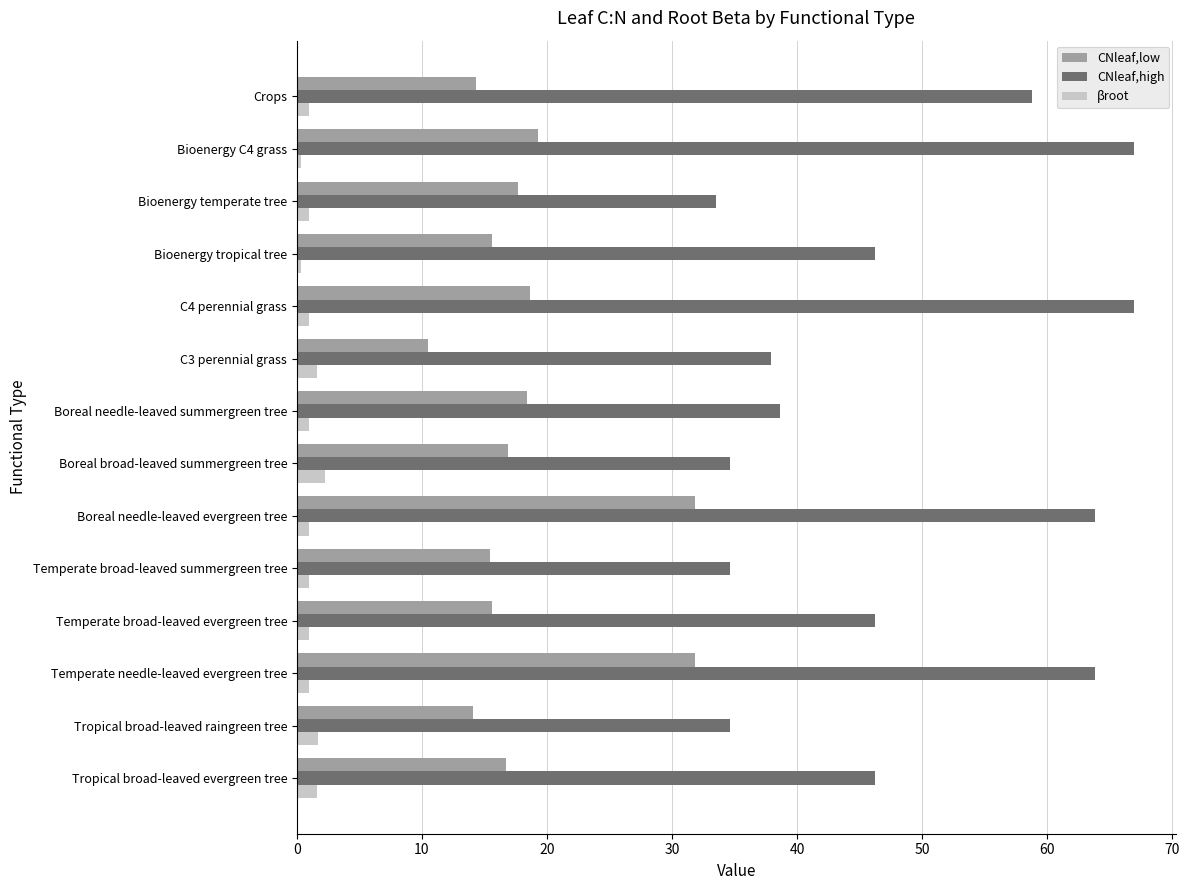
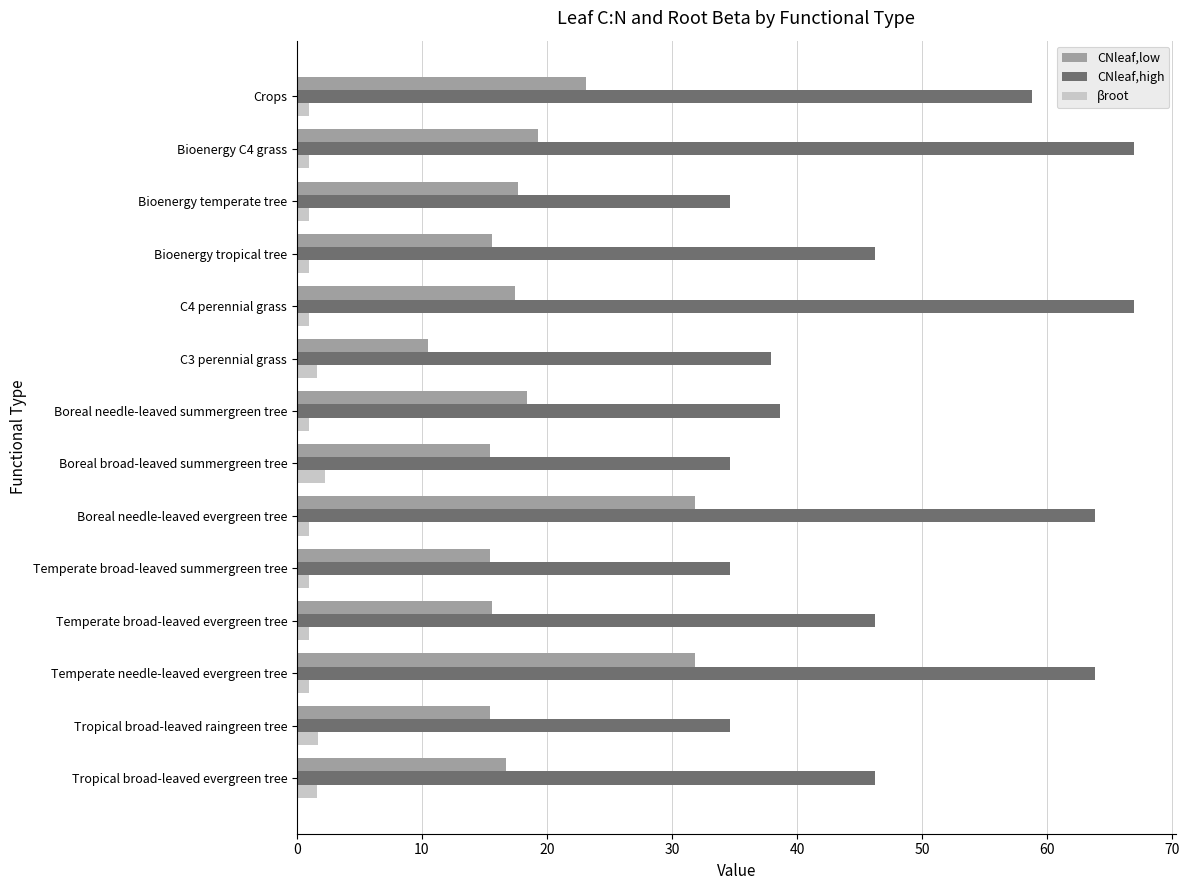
CNleaf,low, Crops: 14.3 -> 23.1
βroot, Bioenergy C4 grass: 0.3 -> 1.0
CNleaf,high, Bioenergy temperate tree: 33.5 -> 34.6
βroot, Bioenergy tropical tree: 0.3 -> 1.0
CNleaf,low, C4 perennial grass: 18.6 -> 17.4
CNleaf,low, Boreal broad-leaved summergreen tree: 16.9 -> 15.4
CNleaf,low, Tropical broad-leaved raingreen tree: 14.1 -> 15.4
